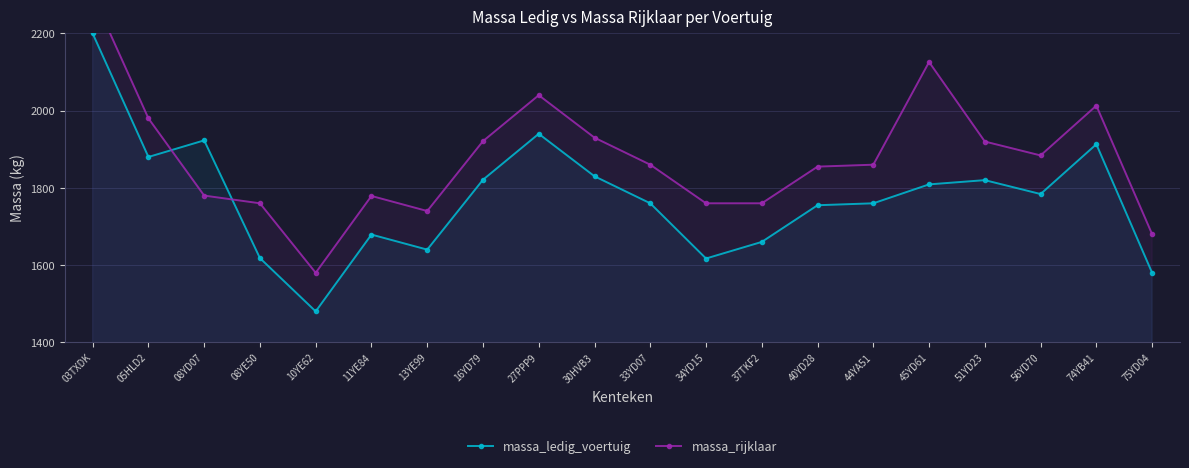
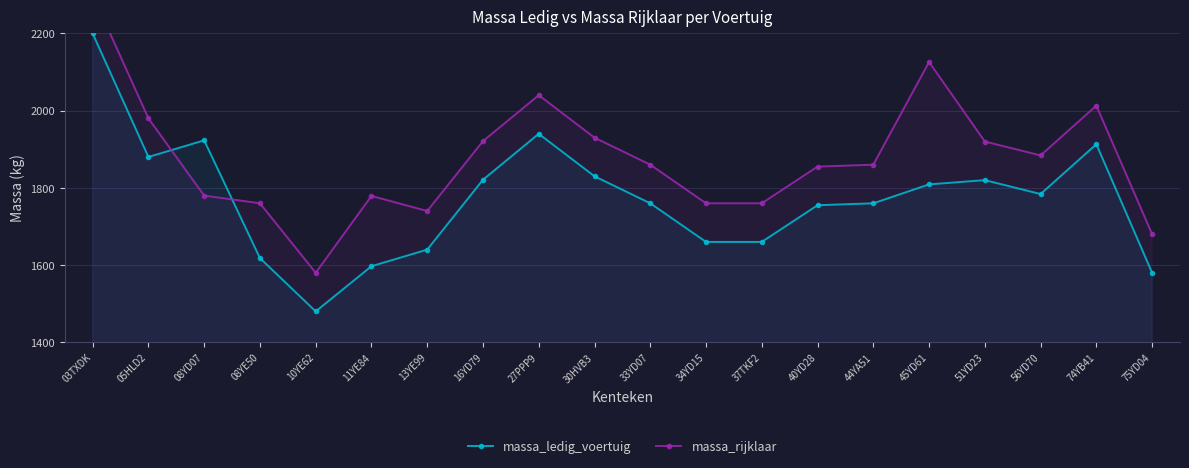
massa_ledig_voertuig, 11YE84: 1680 -> 1600
massa_ledig_voertuig, 34YD15: 1620 -> 1660
